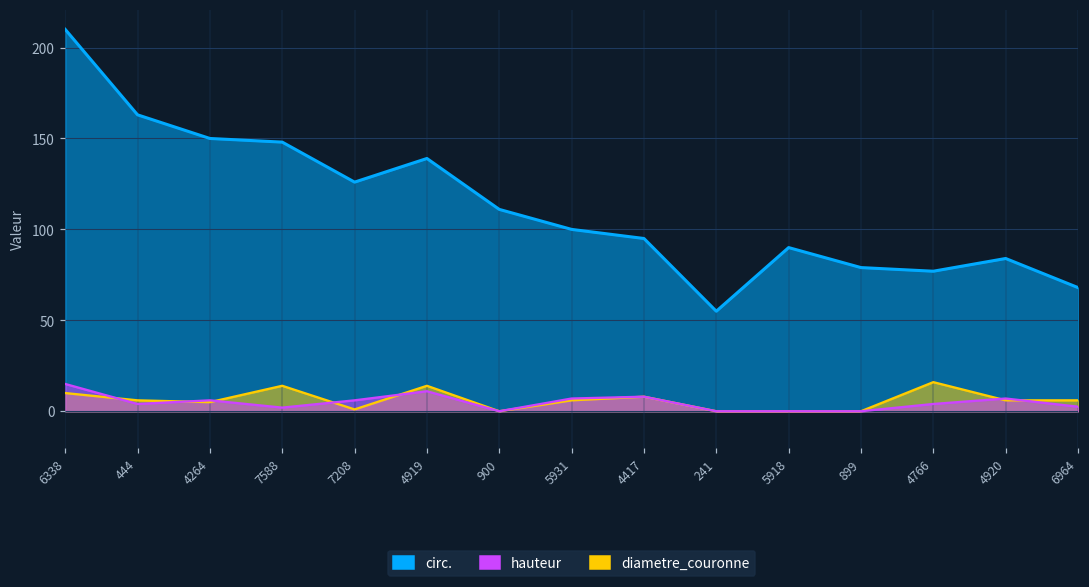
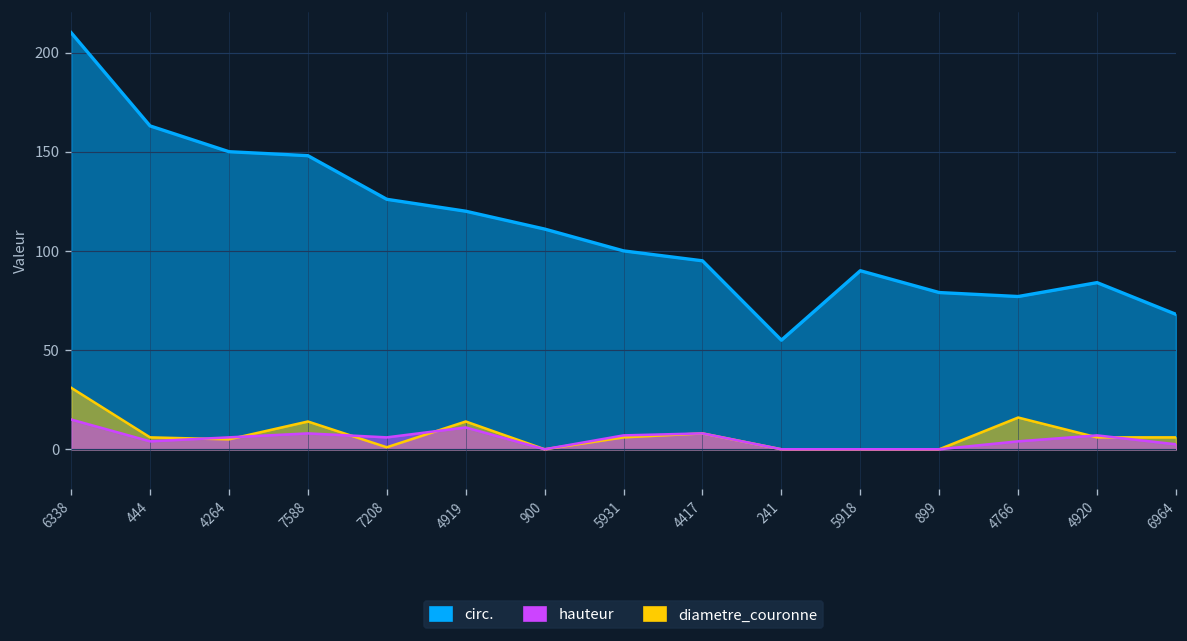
diametre_couronne, 6338: 10 -> 31
hauteur, 7588: 2 -> 8
circ., 4919: 139 -> 120
